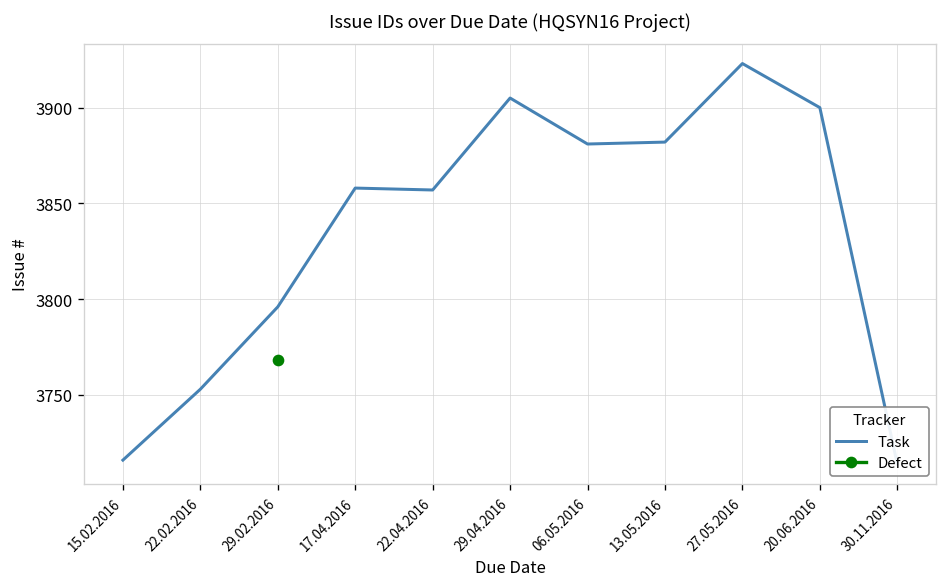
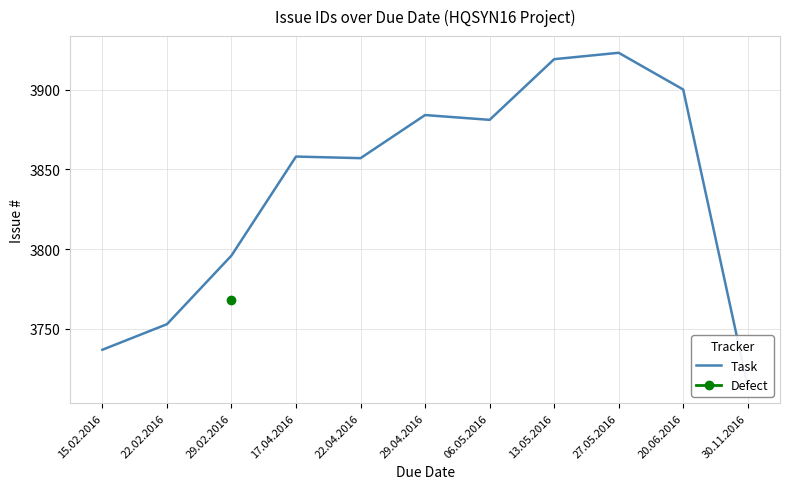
Task, 15.02.2016: 3716 -> 3737
Task, 29.04.2016: 3905 -> 3884
Task, 13.05.2016: 3882 -> 3919
